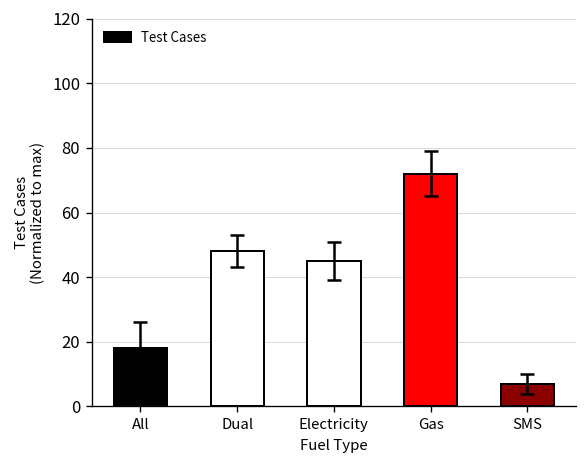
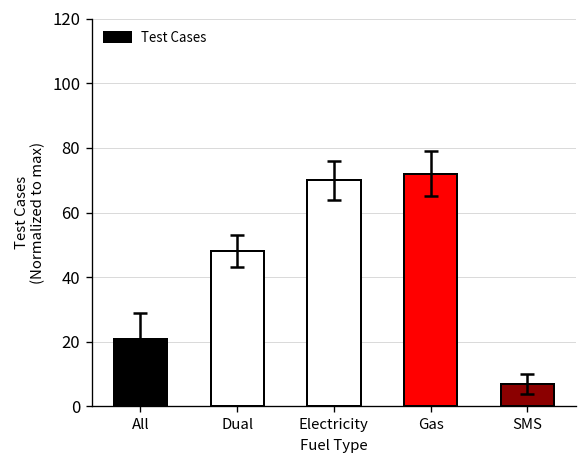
Test Cases, All: 18 -> 21
Test Cases, Electricity: 45 -> 70
